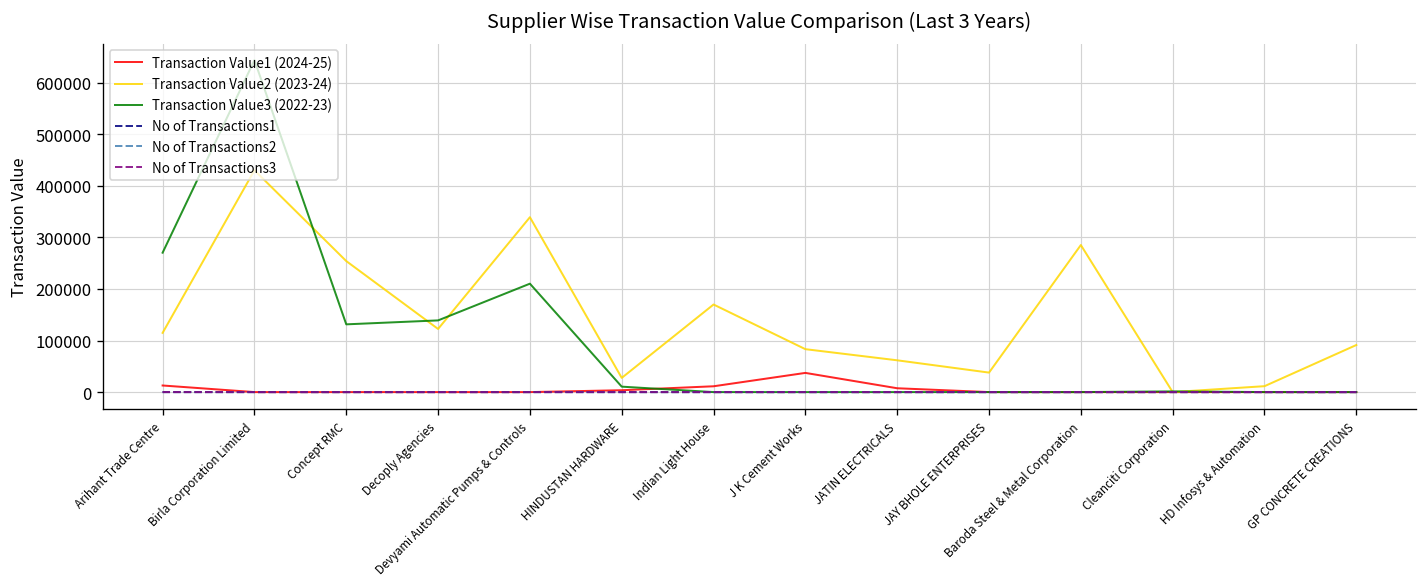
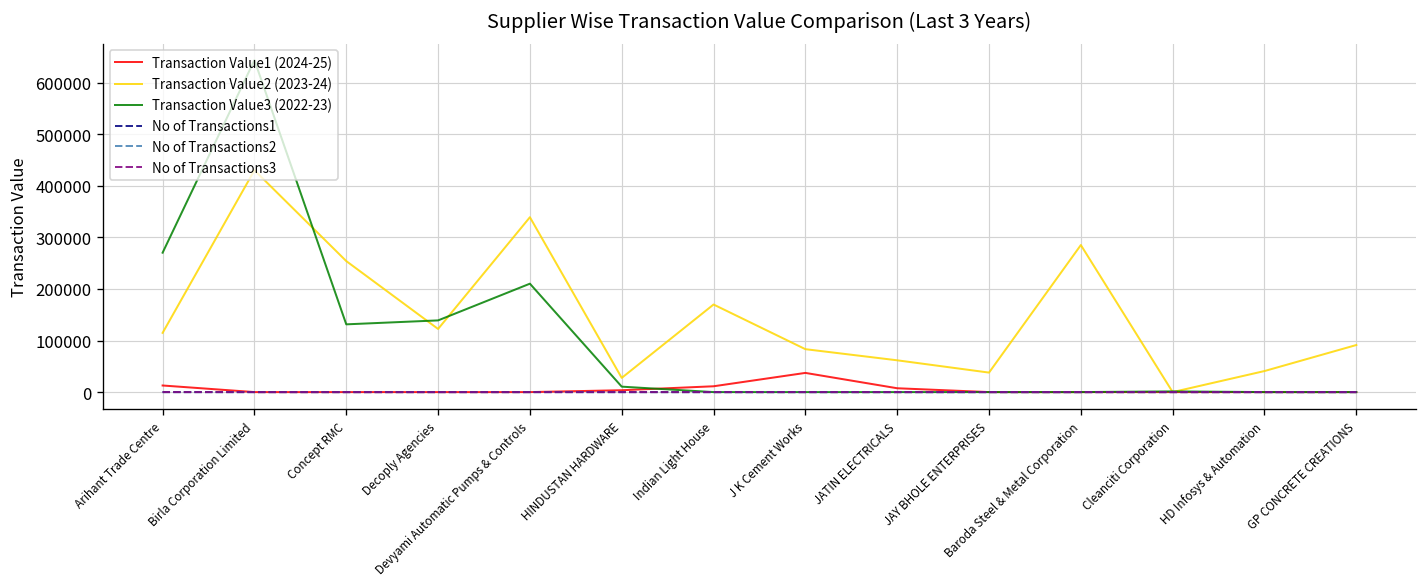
Transaction Value2 (2023-24), HD Infosys & Automation: 10000 -> 40000
